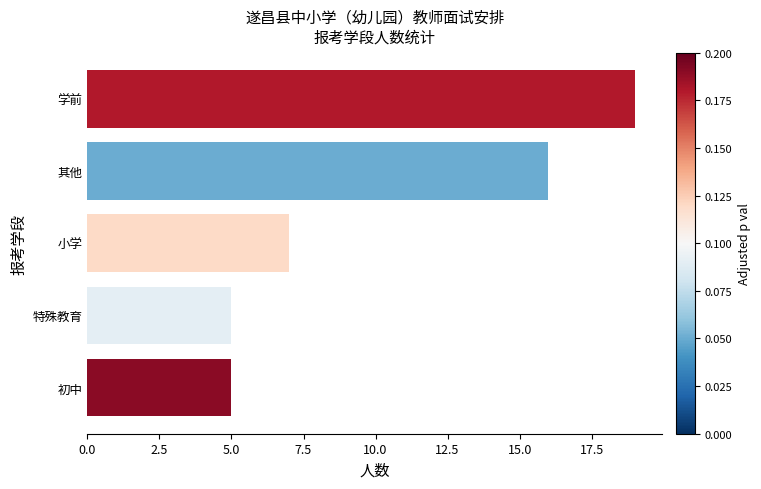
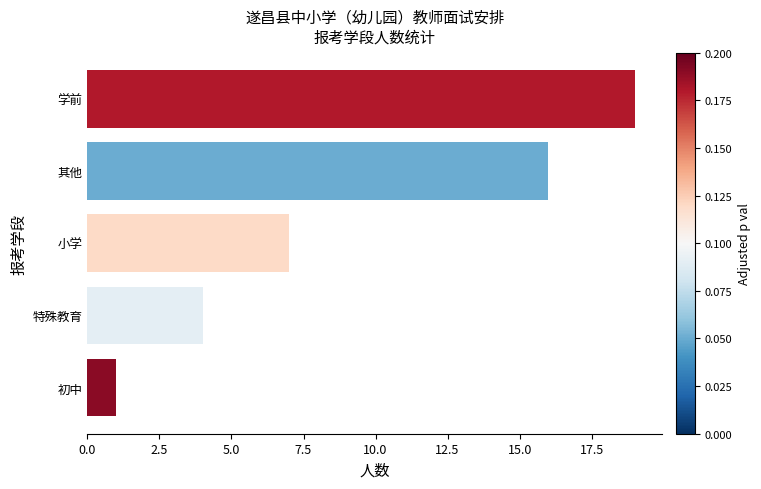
特殊教育: 5 -> 4
初中: 5 -> 1
